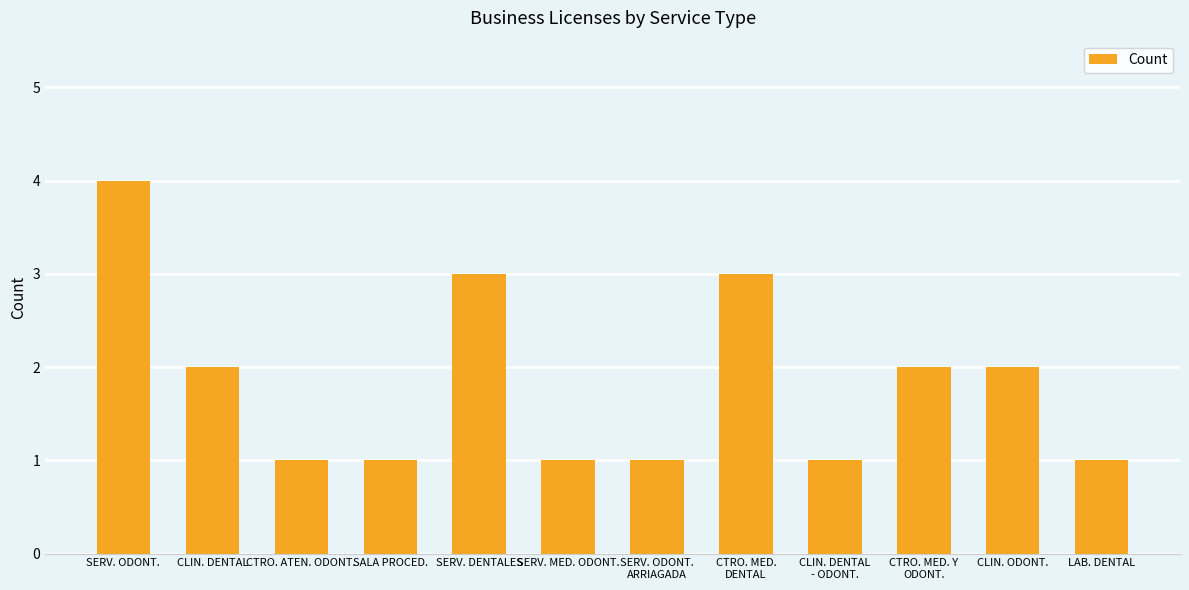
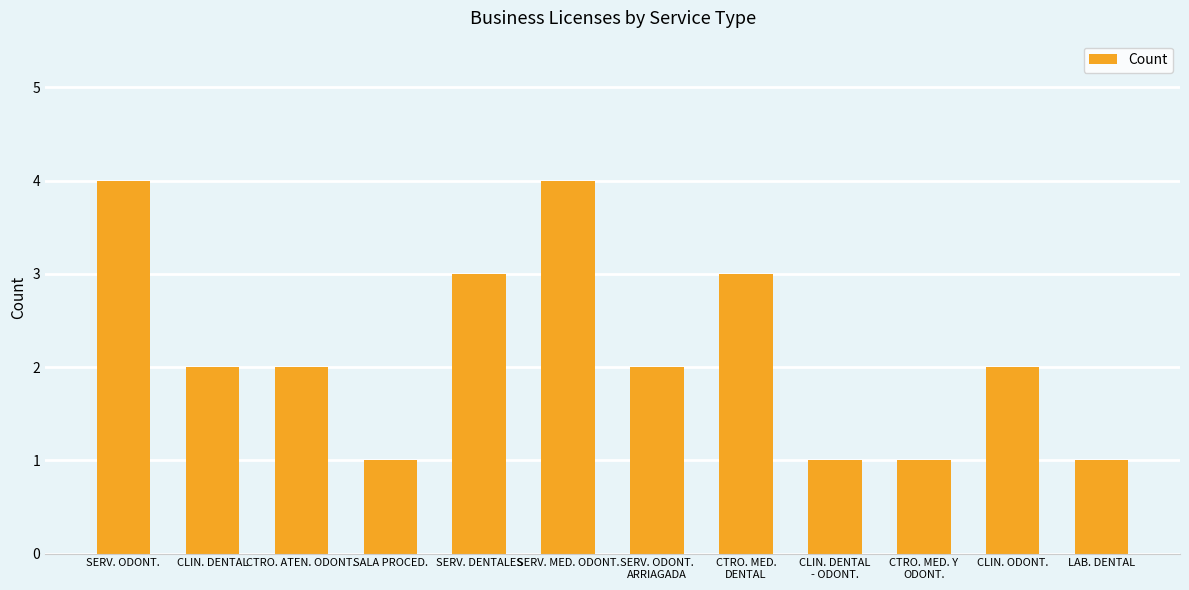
CTRO. ATEN. ODONT.: 1 -> 2
SERV. MED. ODONT.: 1 -> 4
SERV. ODONT. ARRIAGADA: 1 -> 2
CTRO. MED. Y ODONT.: 2 -> 1
